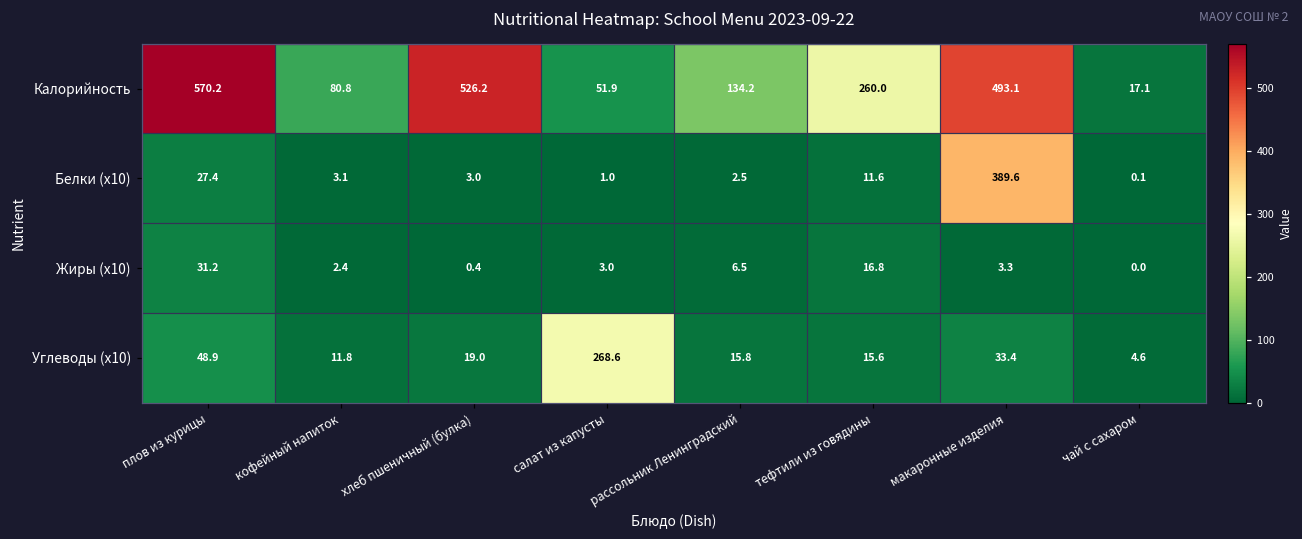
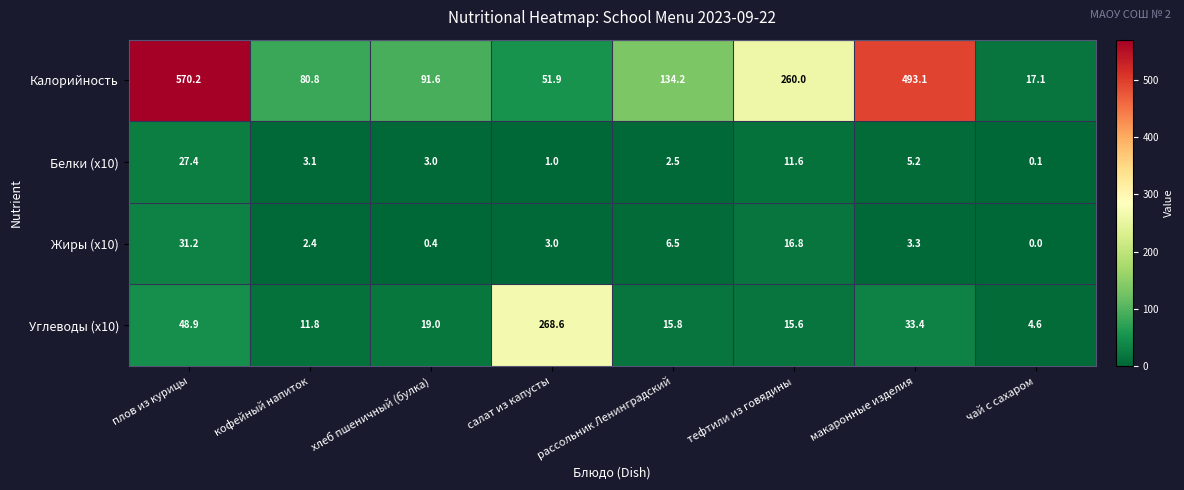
Калорийность, хлеб пшеничный (булка): 526.2 -> 91.6
Белки (x10), макаронные изделия: 389.6 -> 5.2
